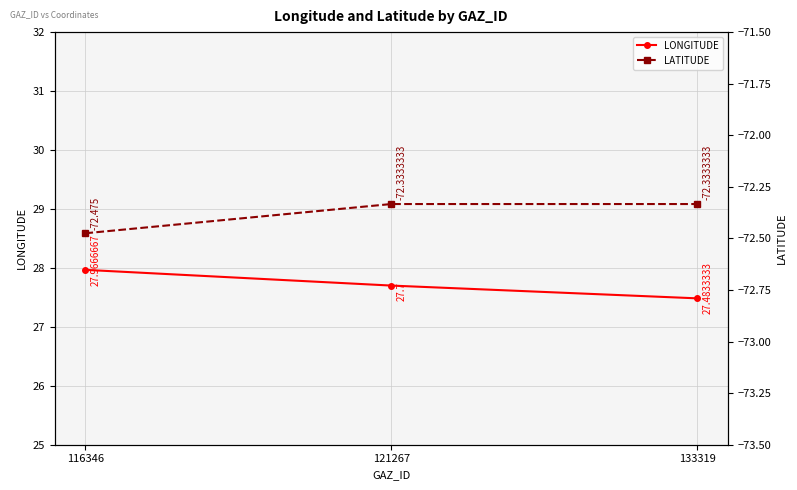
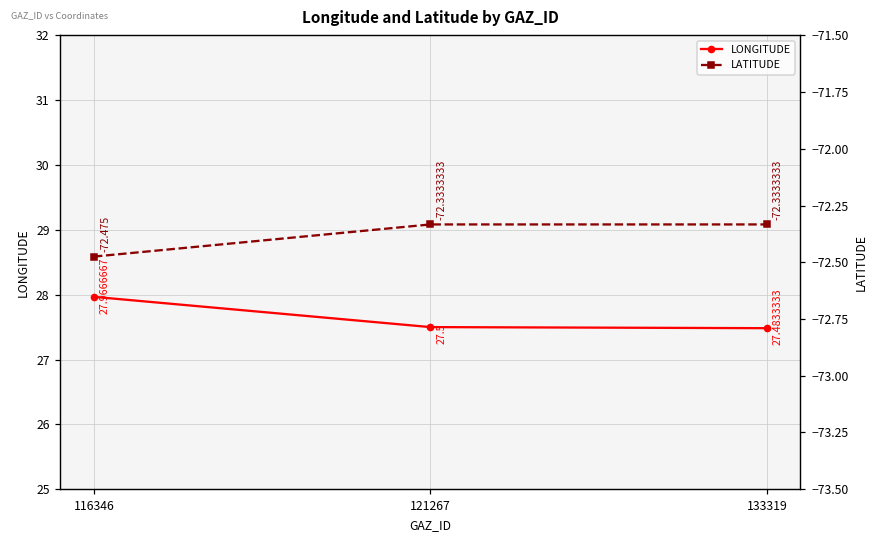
LONGITUDE, 121267: 27.7 -> 27.5
